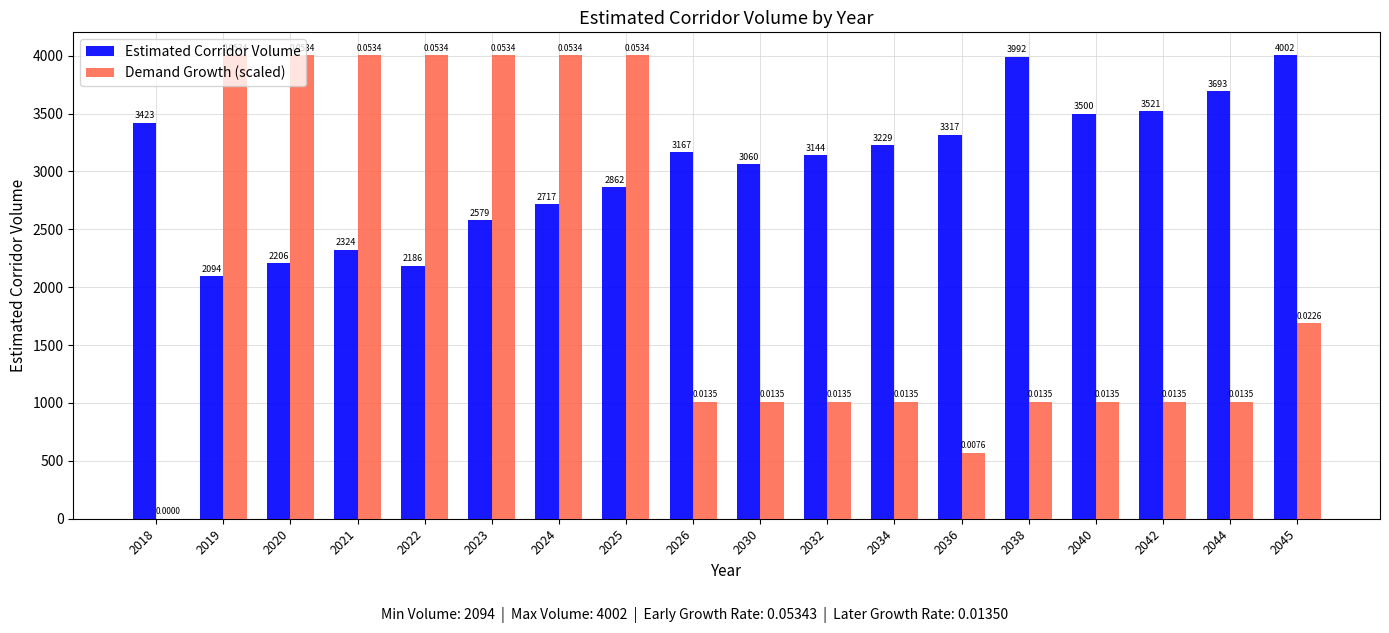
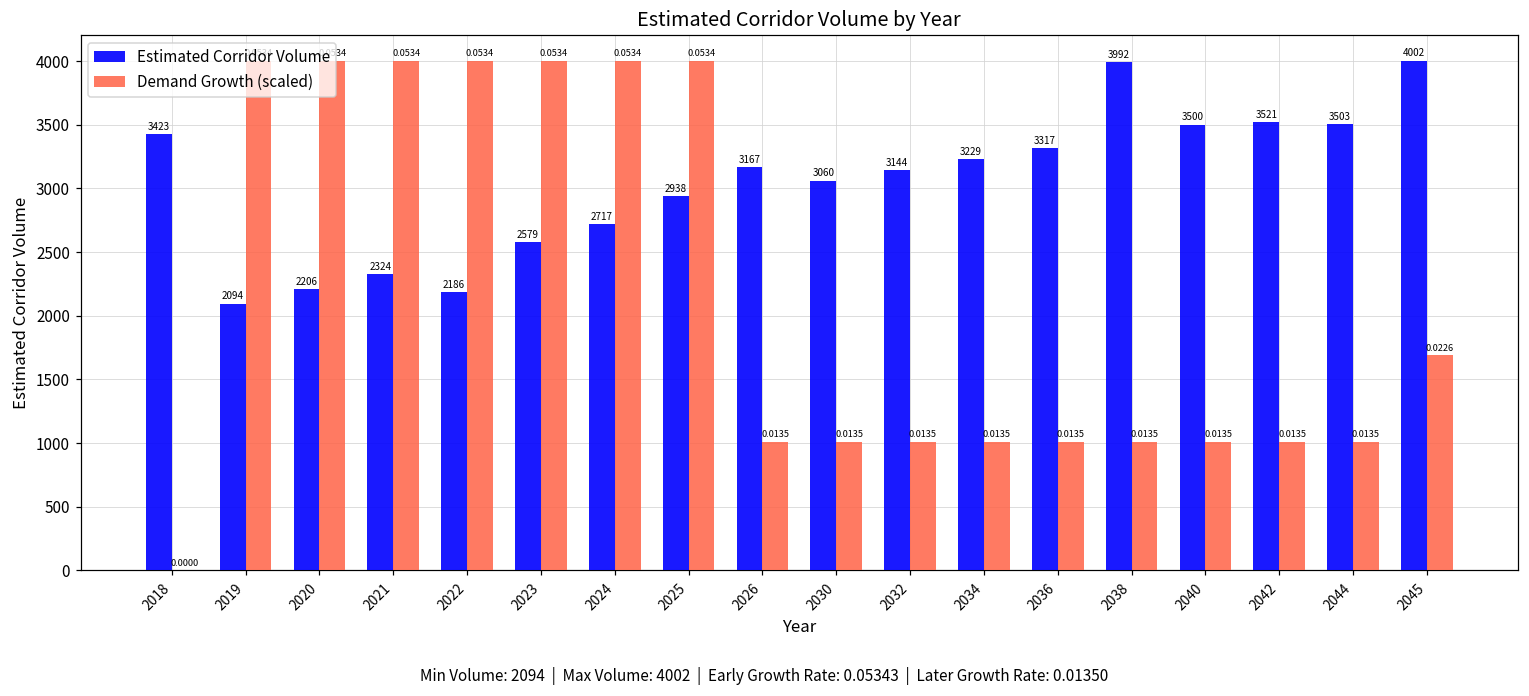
Estimated Corridor Volume, 2025: 2862 -> 2938
Demand Growth (scaled), 2036: 0.0076 -> 0.0135
Estimated Corridor Volume, 2044: 3693 -> 3503
